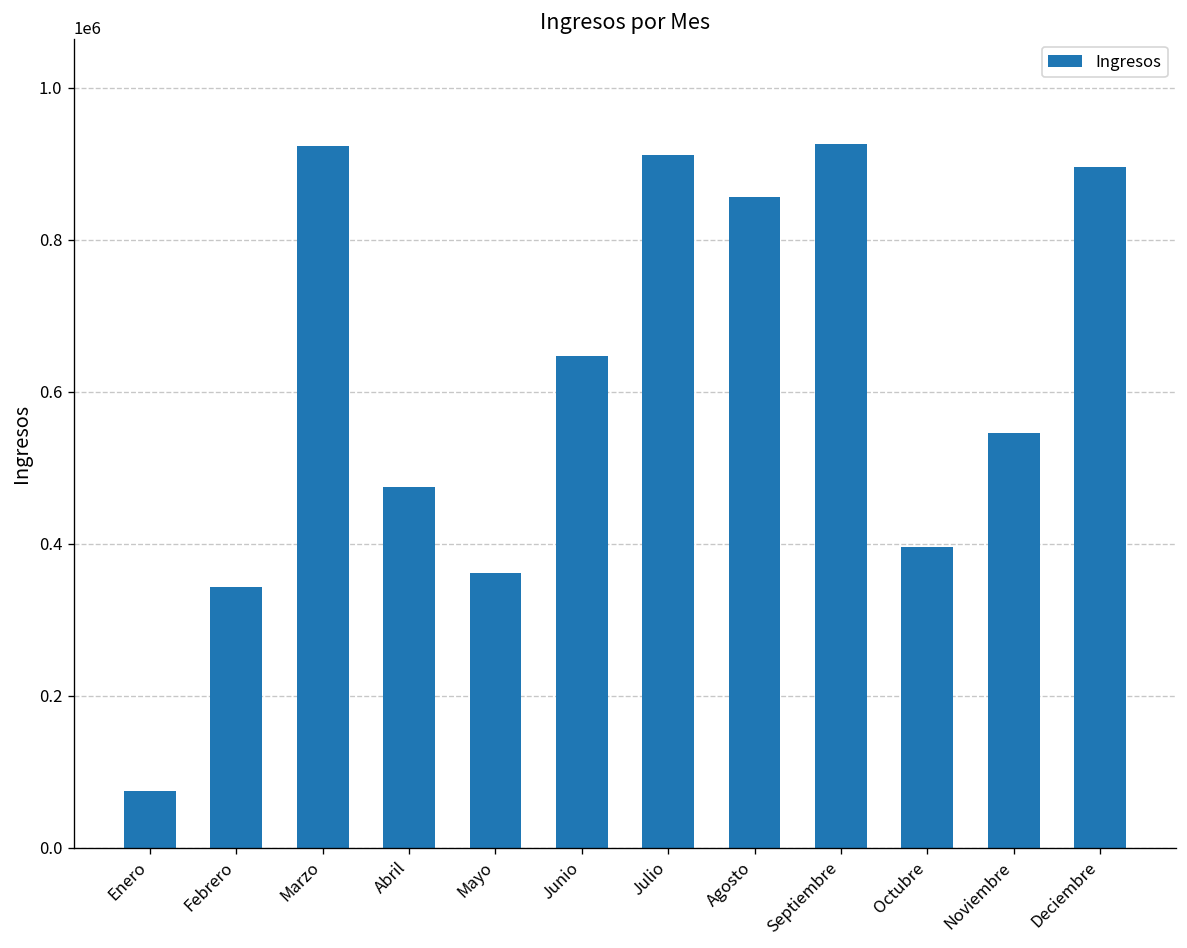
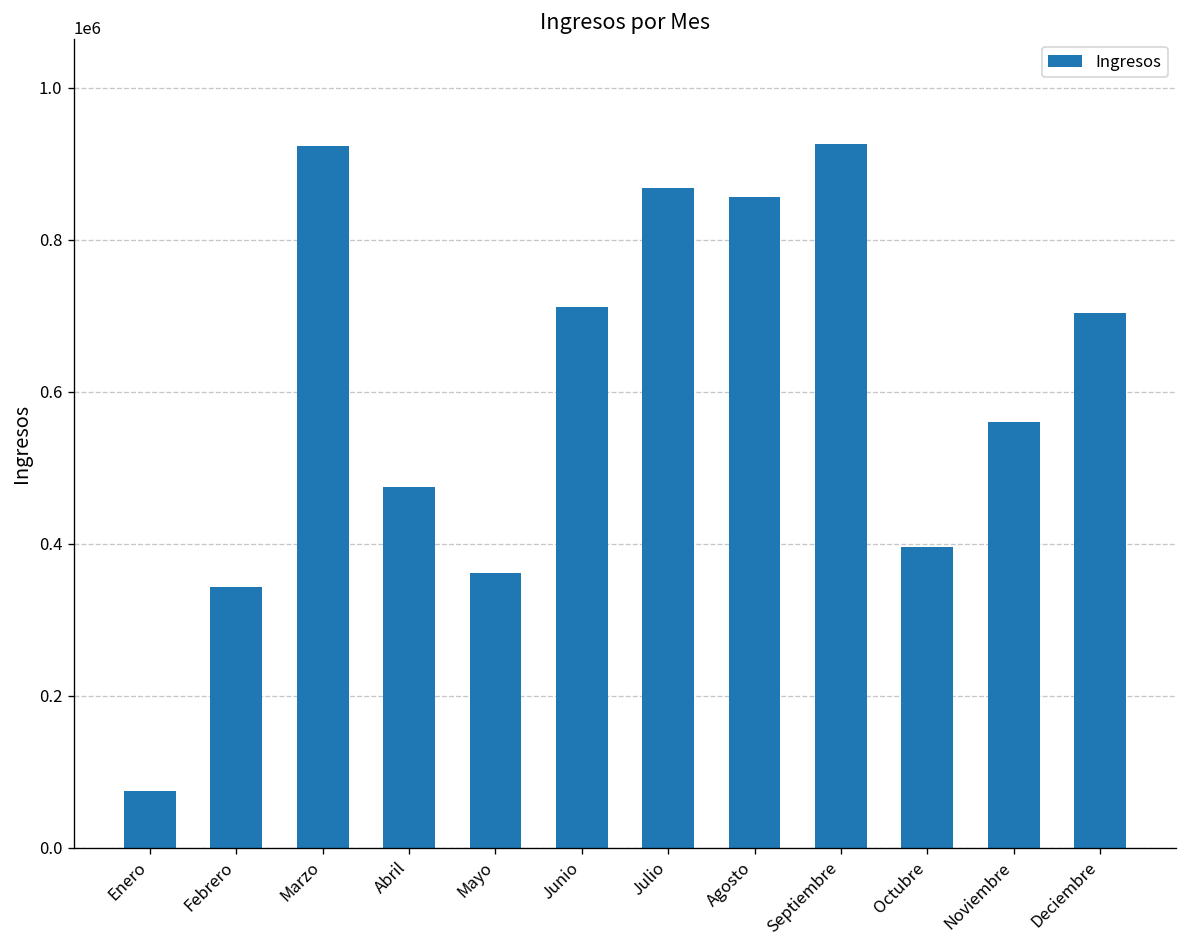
Junio: 650000 -> 710000
Julio: 910000 -> 870000
Noviembre: 550000 -> 560000
Deciembre: 900000 -> 700000
